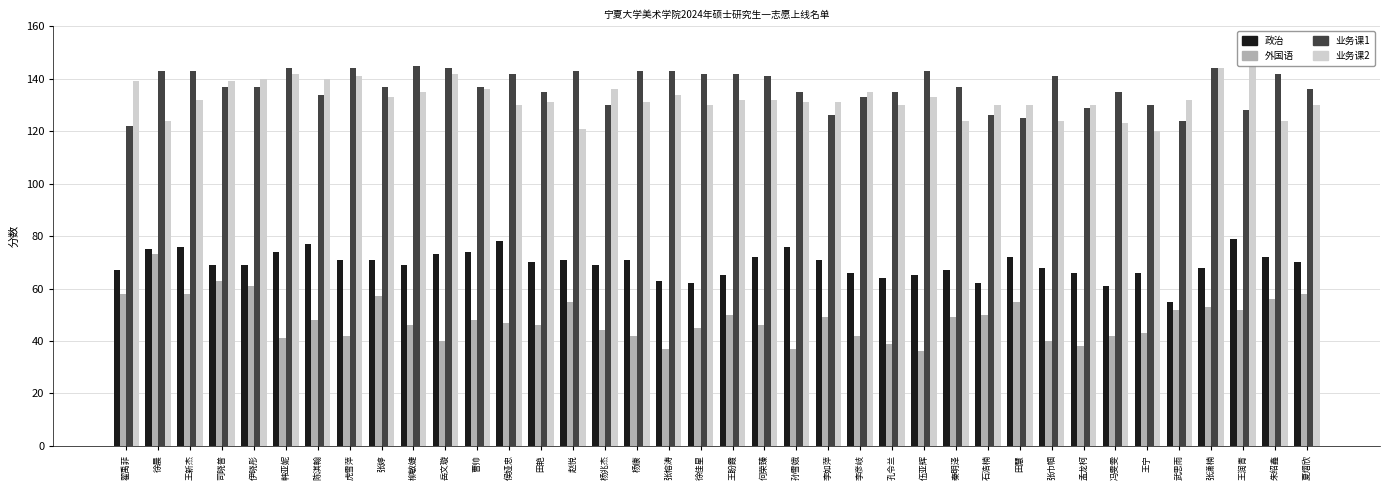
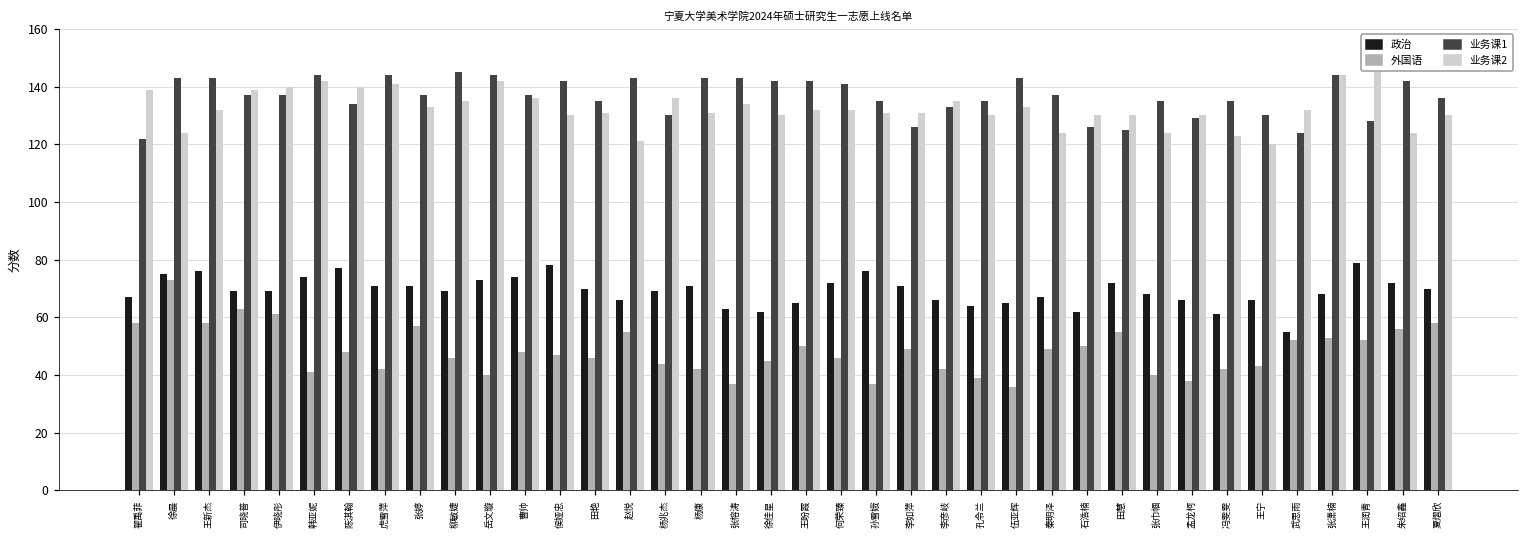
政治, 赵悦: 71 -> 66
业务课1, 张巾帼: 141 -> 135
